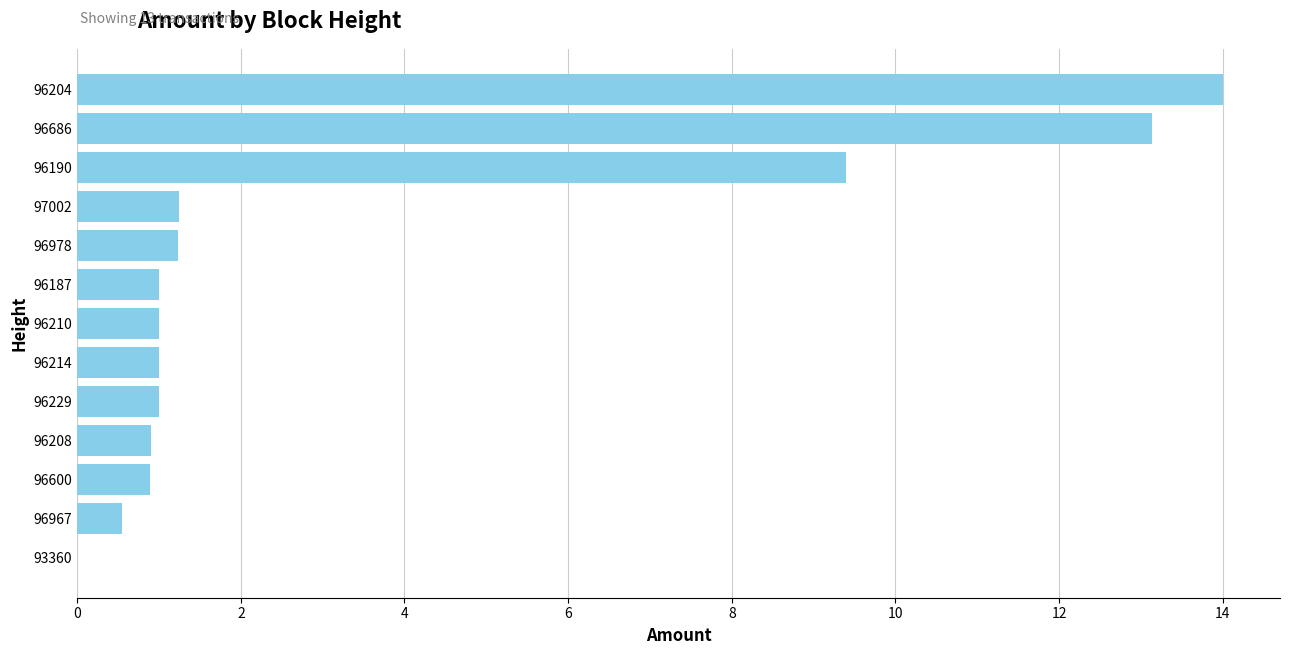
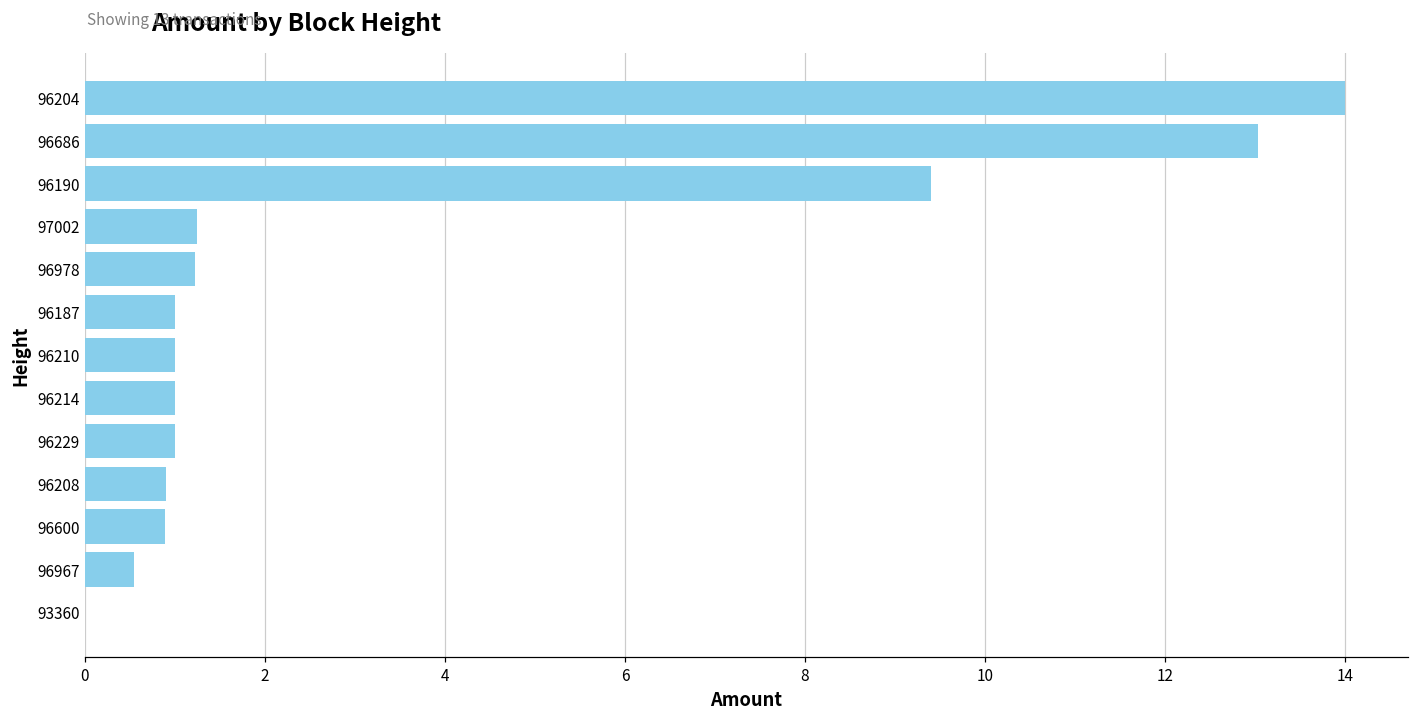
96686: 13.1 -> 13.0
